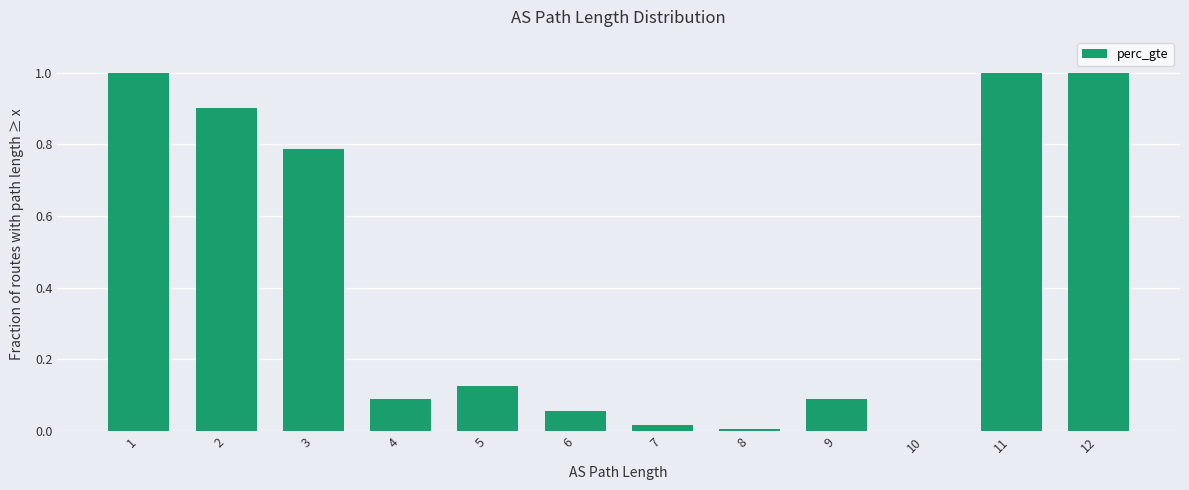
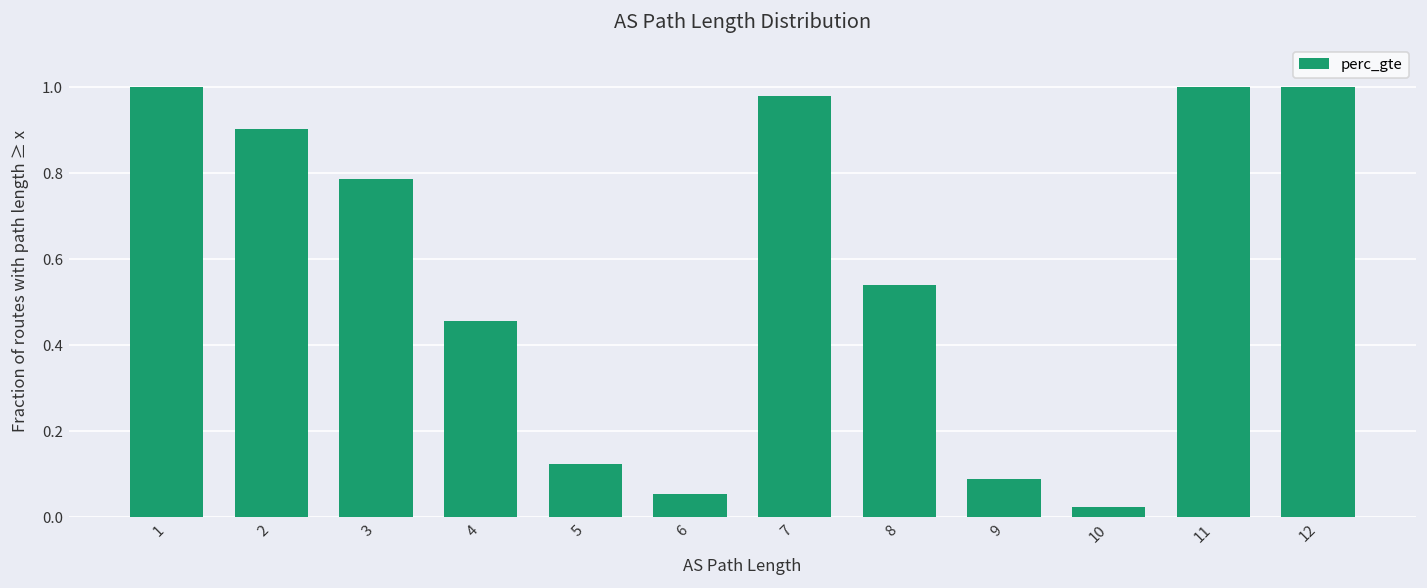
4: 0.09 -> 0.46
7: 0.02 -> 0.98
8: 0.00 -> 0.54
10: 0.00 -> 0.02
